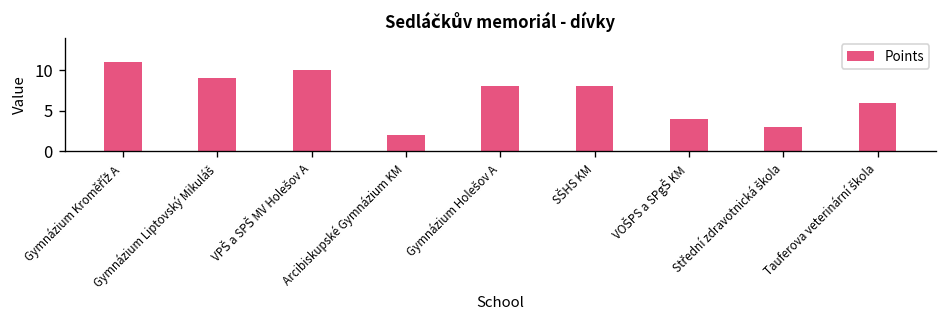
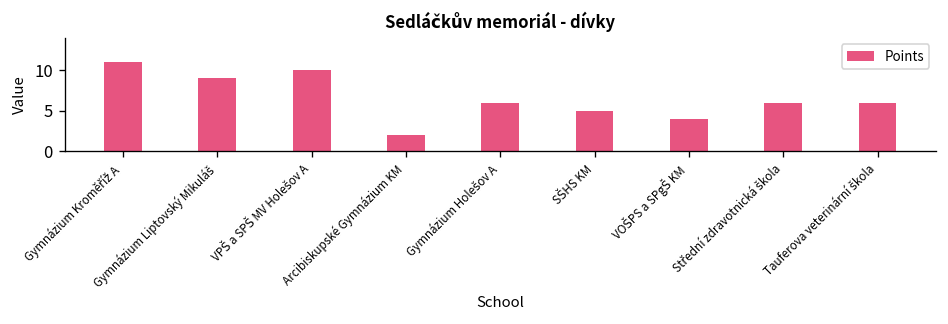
Gymnázium Holešov A: 8 -> 6
SŠHS KM: 8 -> 5
Střední zdravotnická škola: 3 -> 6
